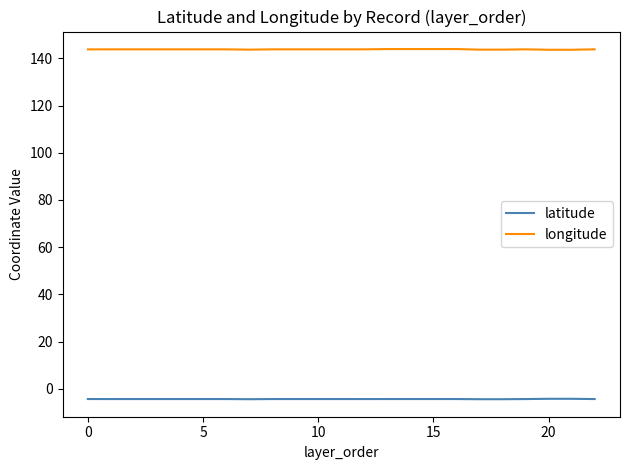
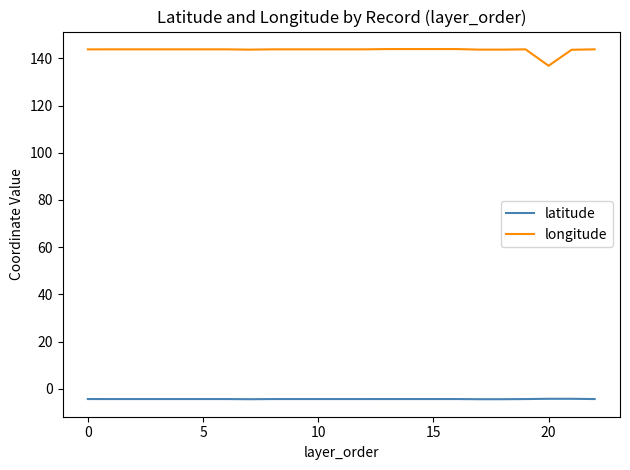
longitude, 20: 144 -> 137
